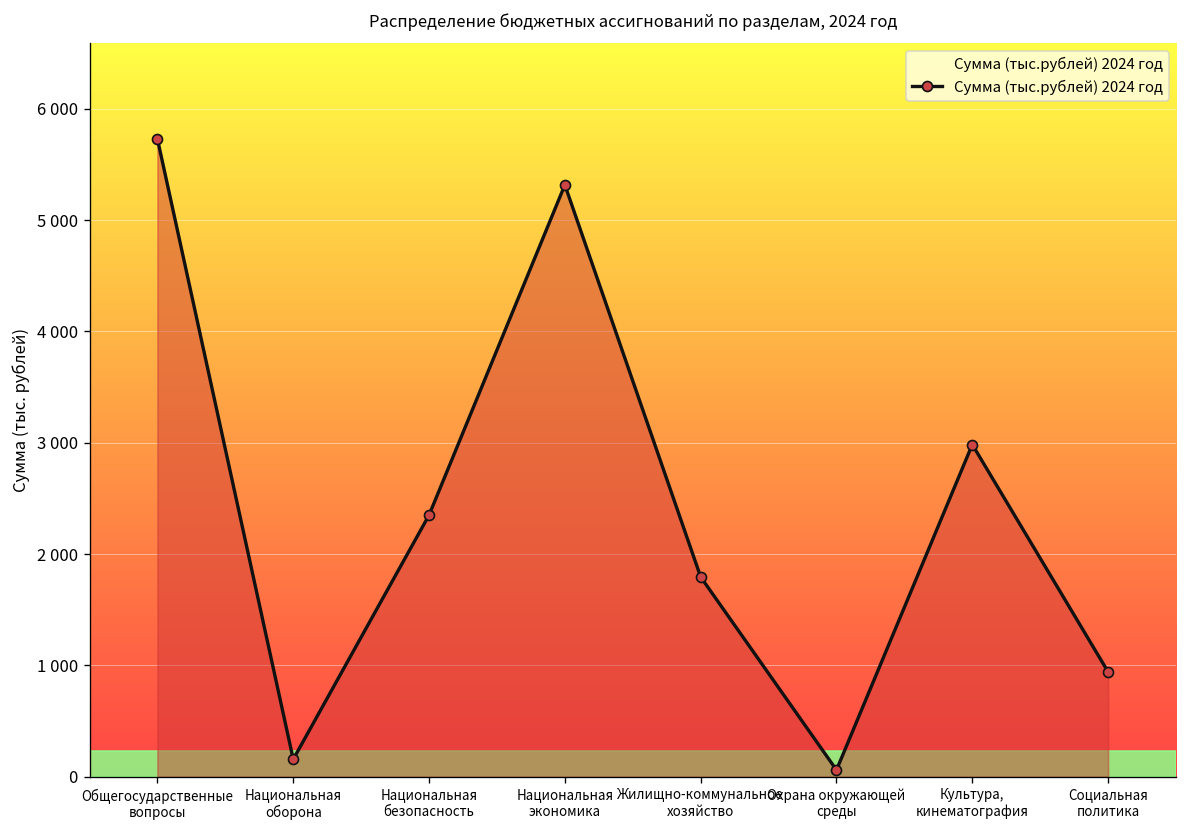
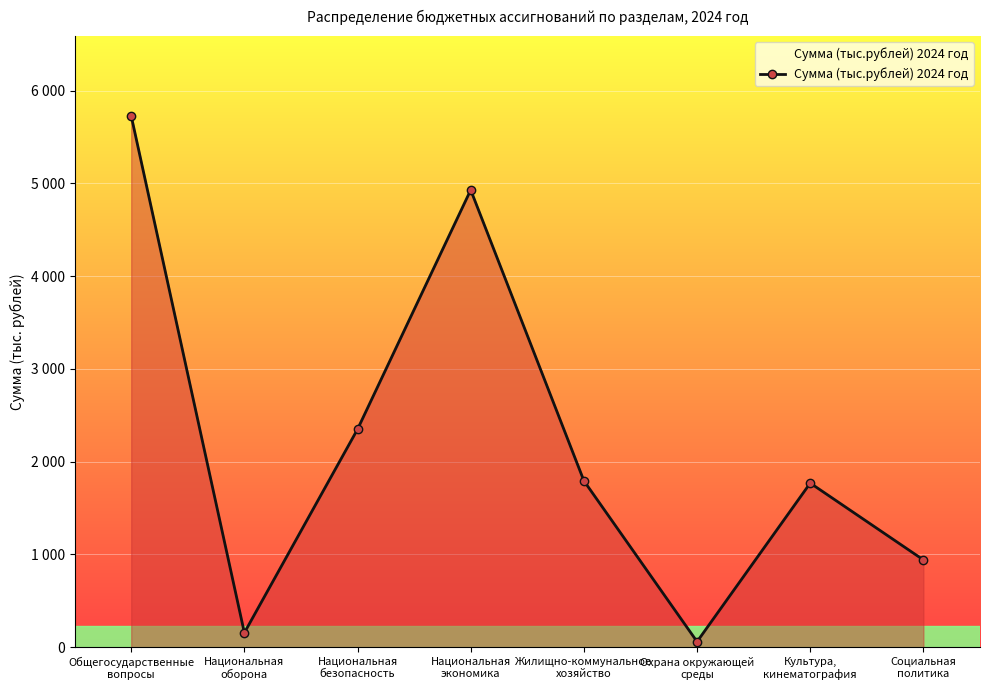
Национальная экономика: 5300 -> 4900
Культура, кинематография: 3000 -> 1800
